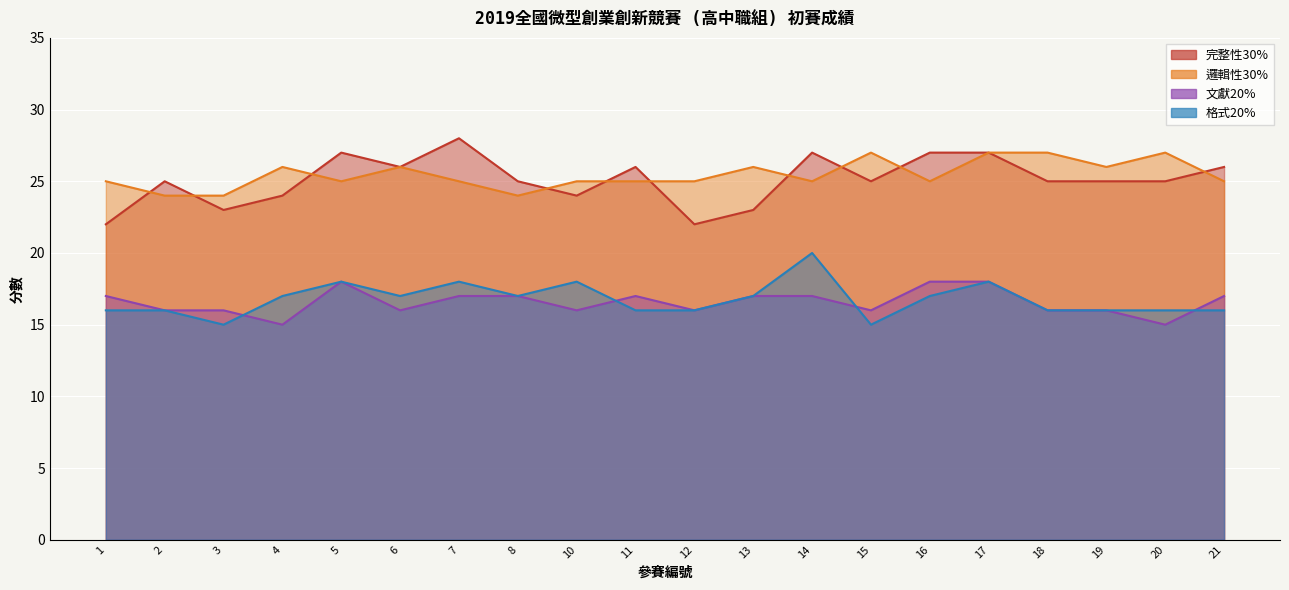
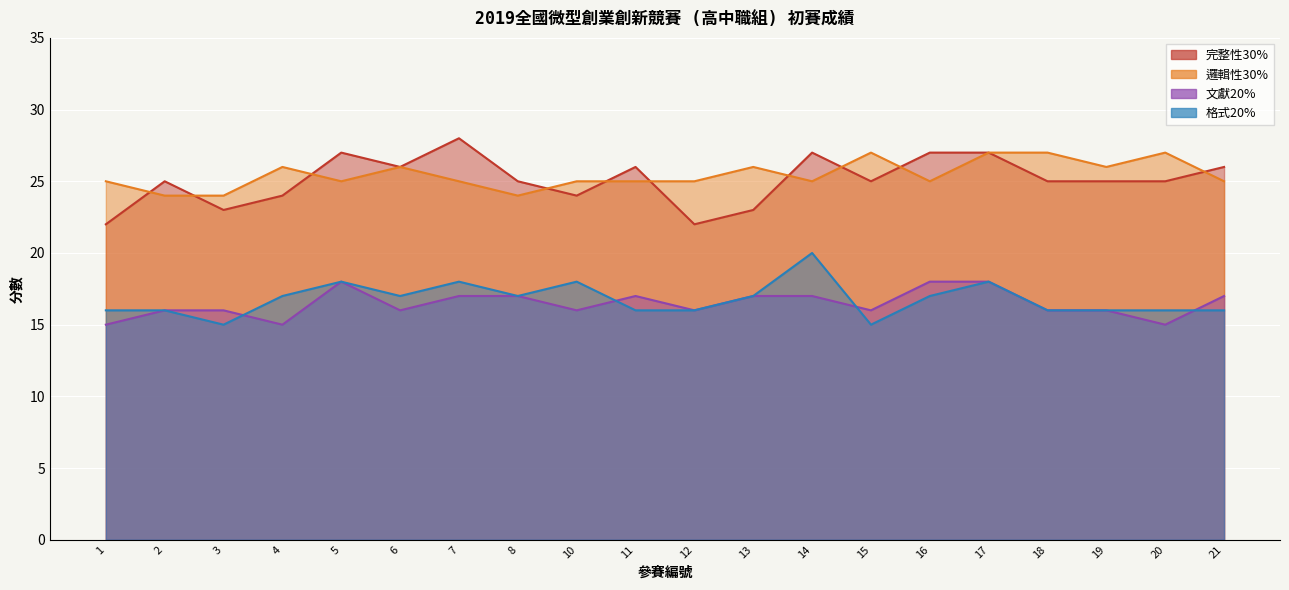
文獻20%, 1: 17 -> 15
